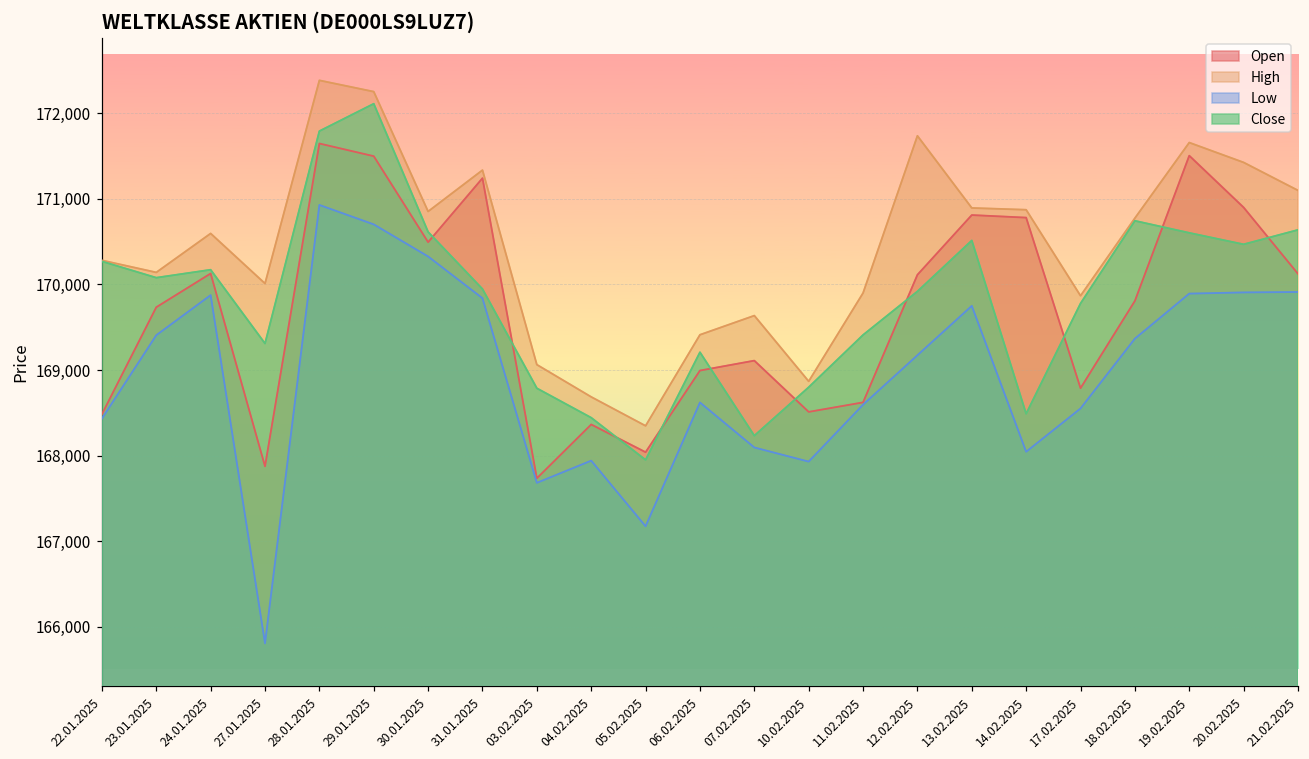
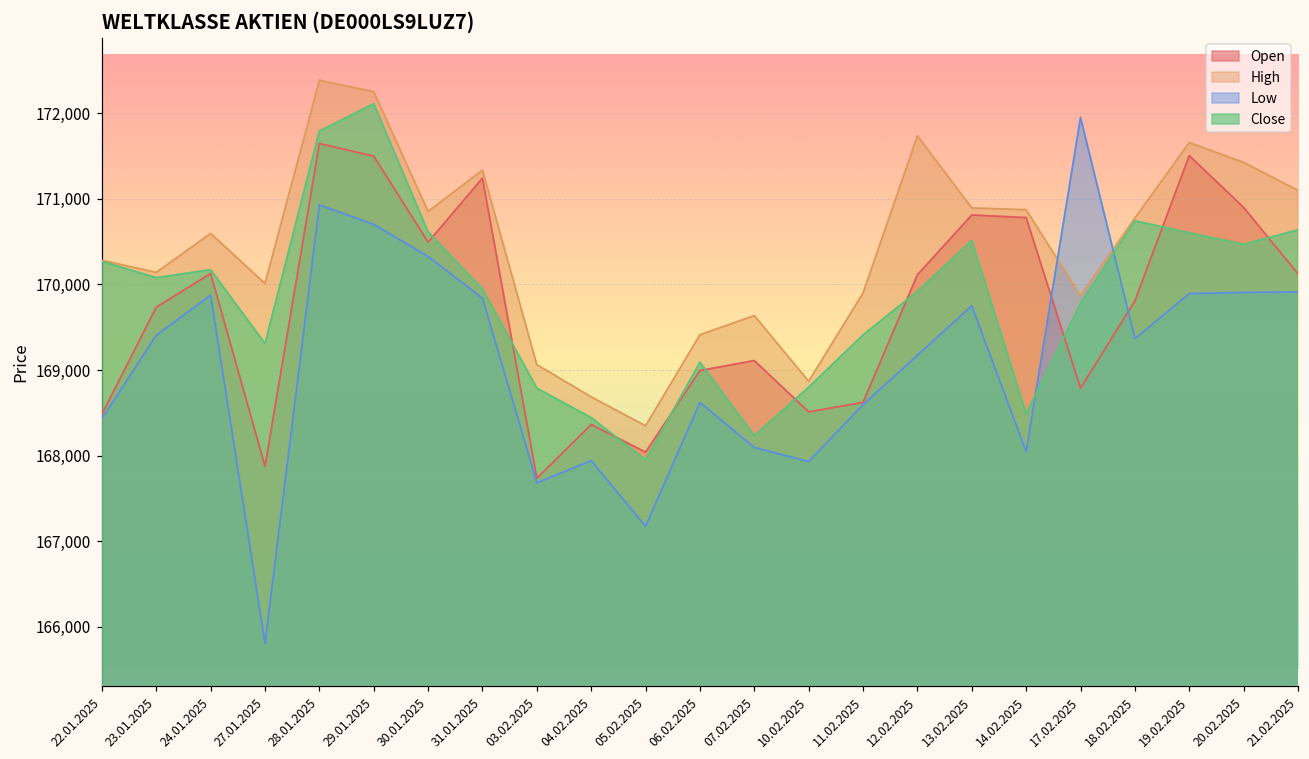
Close, 06.02.2025: 169,200 -> 169,100
Low, 17.02.2025: 168,600 -> 172,000
